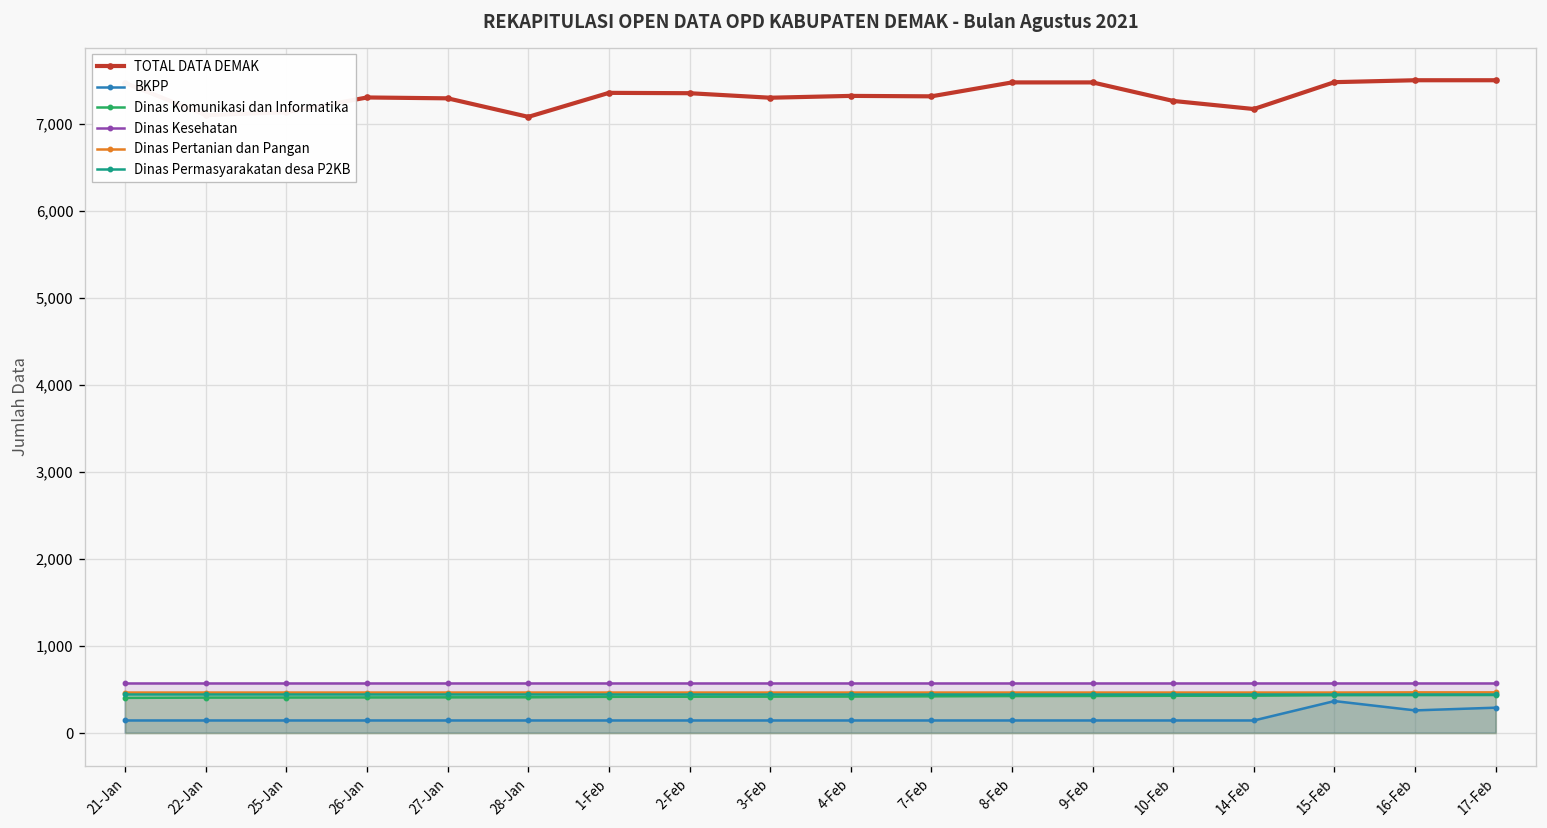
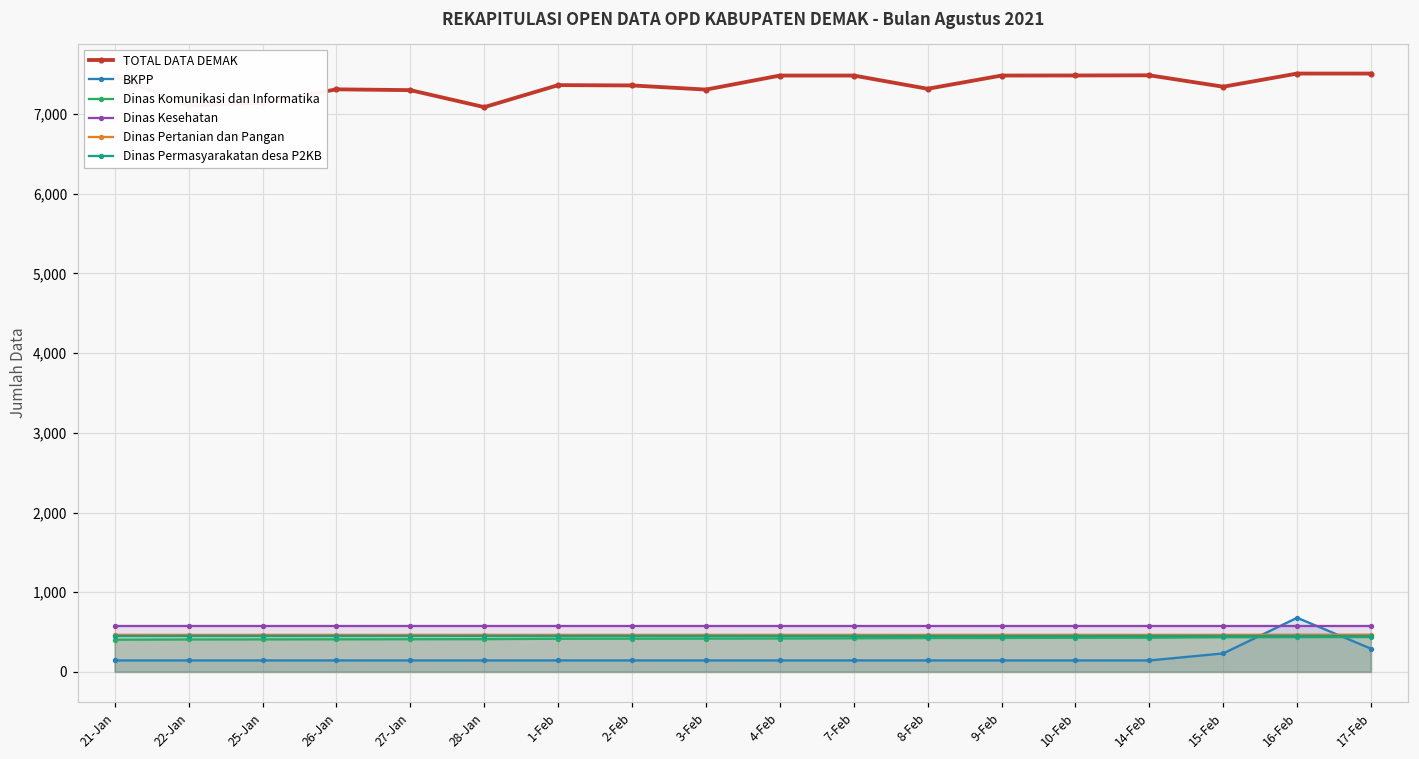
TOTAL DATA DEMAK, 4-Feb: 7,300 -> 7,500
TOTAL DATA DEMAK, 7-Feb: 7,300 -> 7,500
TOTAL DATA DEMAK, 8-Feb: 7,500 -> 7,300
TOTAL DATA DEMAK, 10-Feb: 7,300 -> 7,500
TOTAL DATA DEMAK, 14-Feb: 7,200 -> 7,500
TOTAL DATA DEMAK, 15-Feb: 7,500 -> 7,300
BKPP, 15-Feb: 400 -> 200
BKPP, 16-Feb: 300 -> 700
